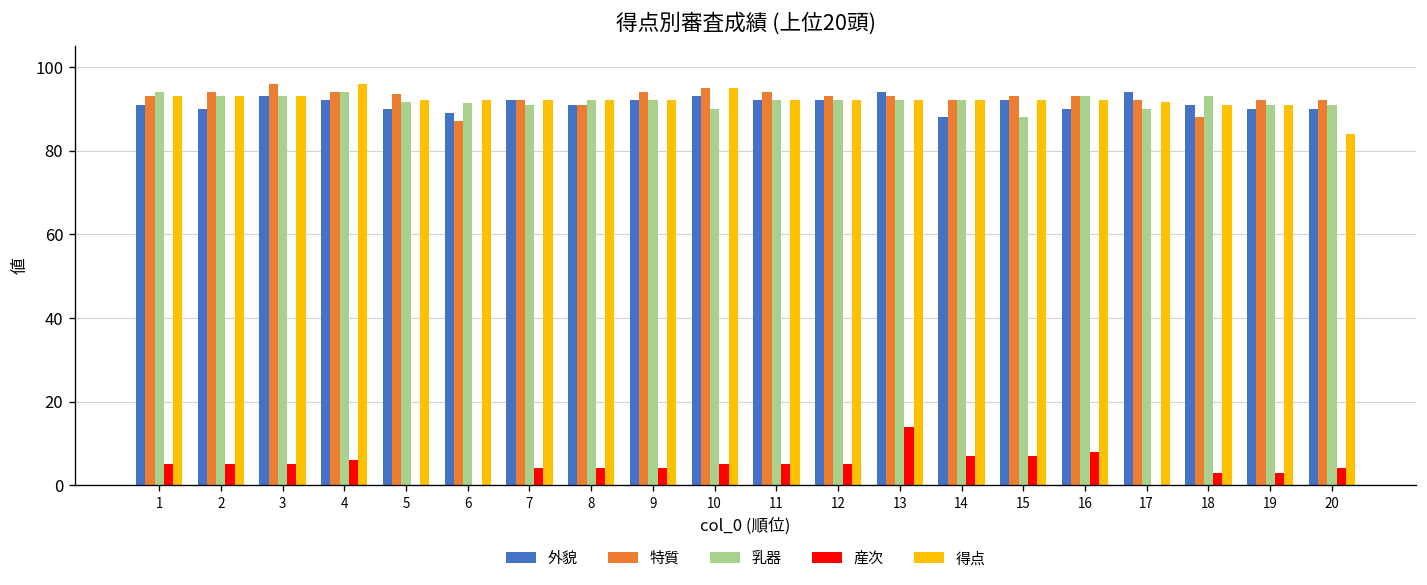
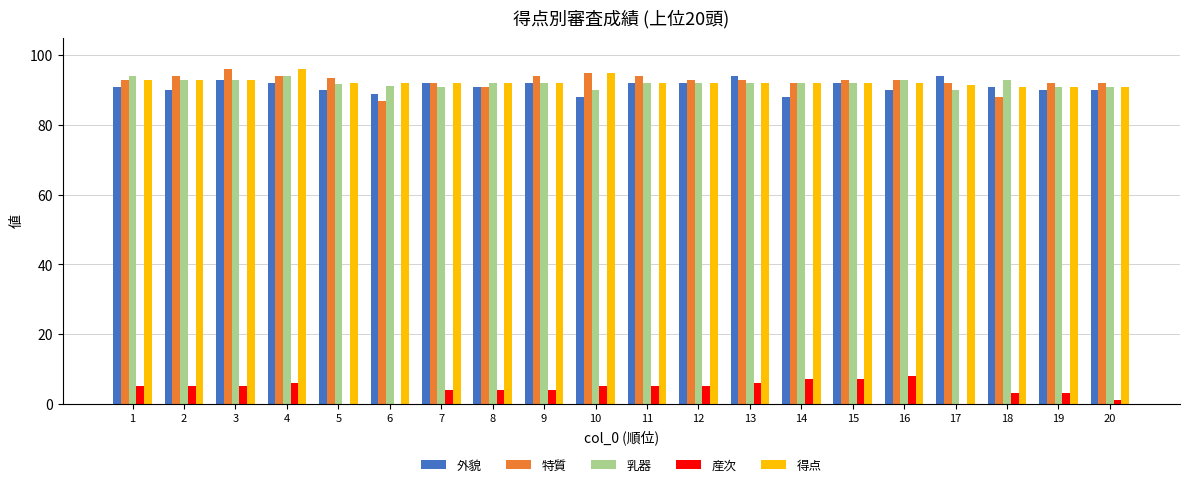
外貌, 10: 93 -> 88
産次, 13: 14 -> 6
乳器, 15: 88 -> 92
産次, 20: 4 -> 1
得点, 20: 84 -> 91
